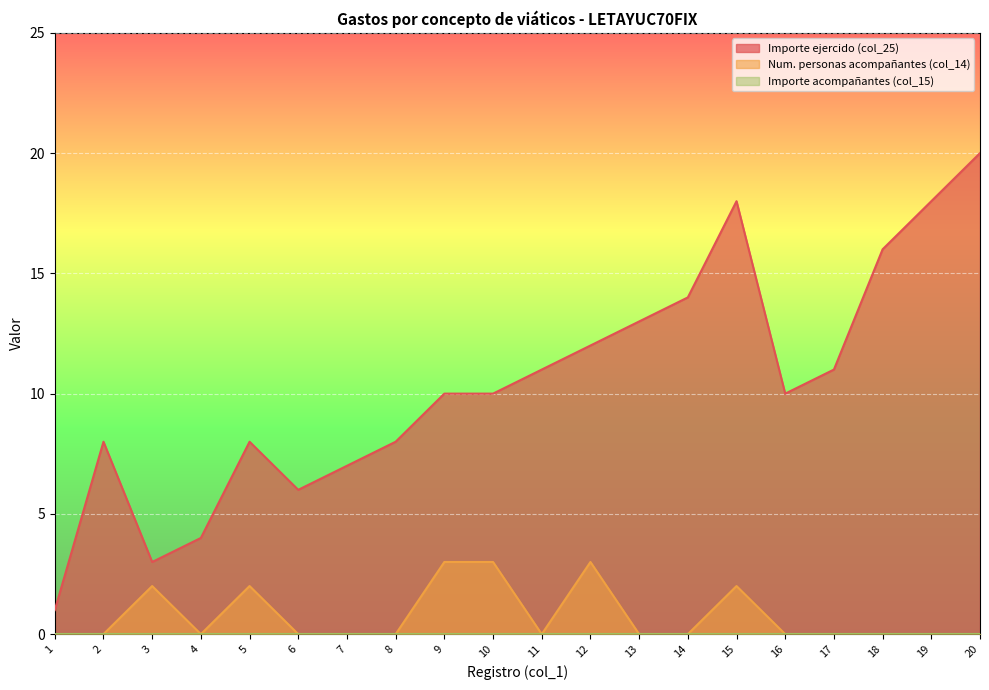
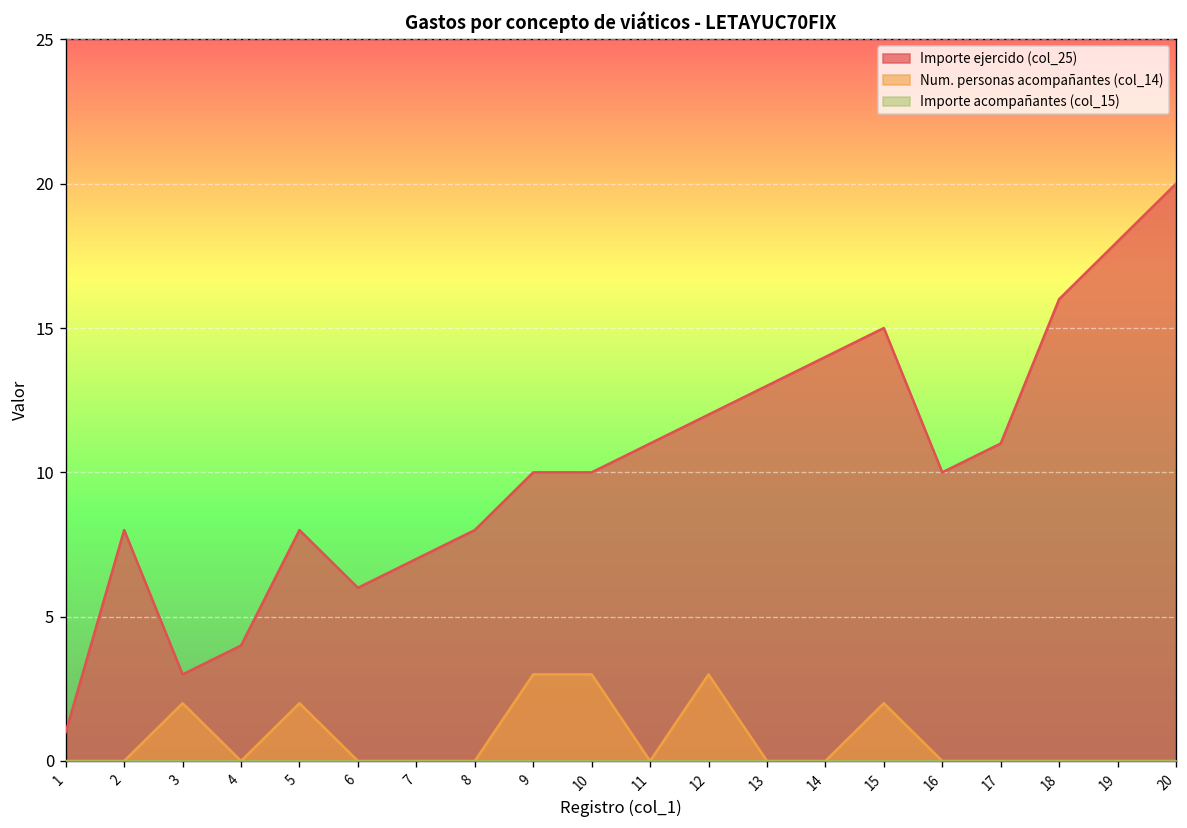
Importe ejercido (col_25), 15: 18 -> 15
